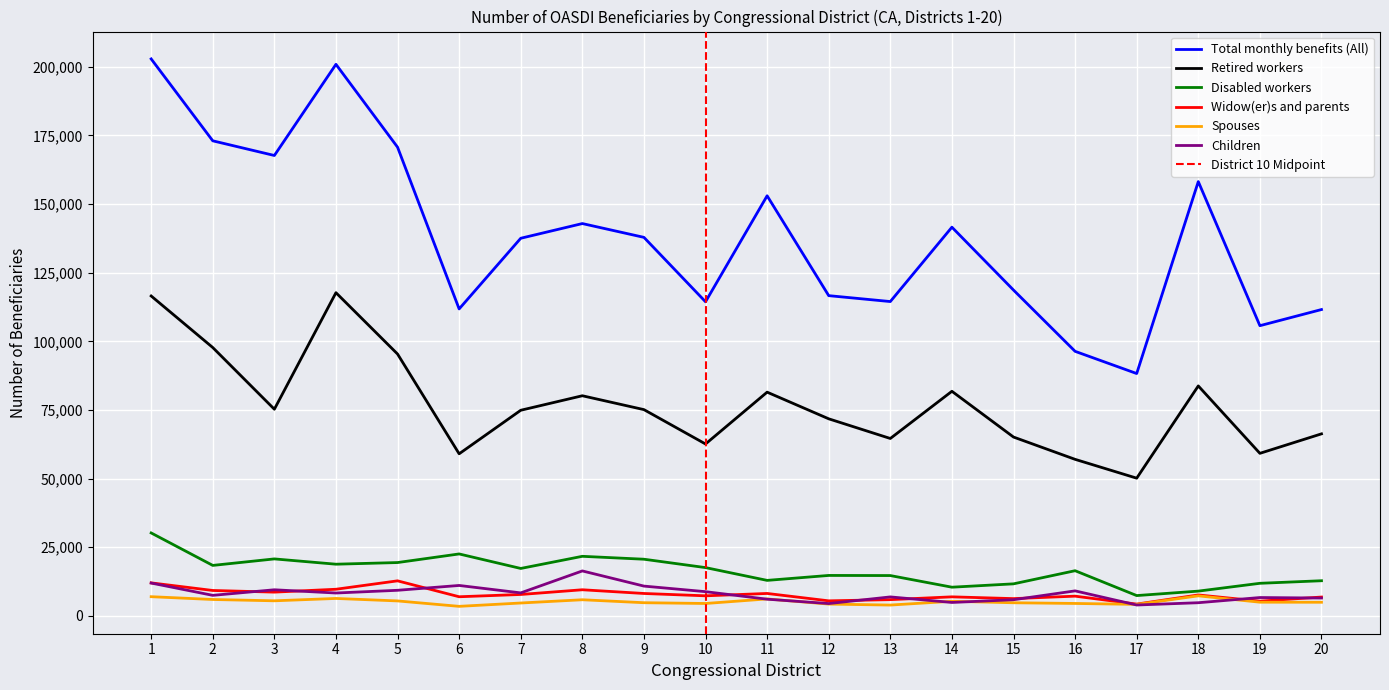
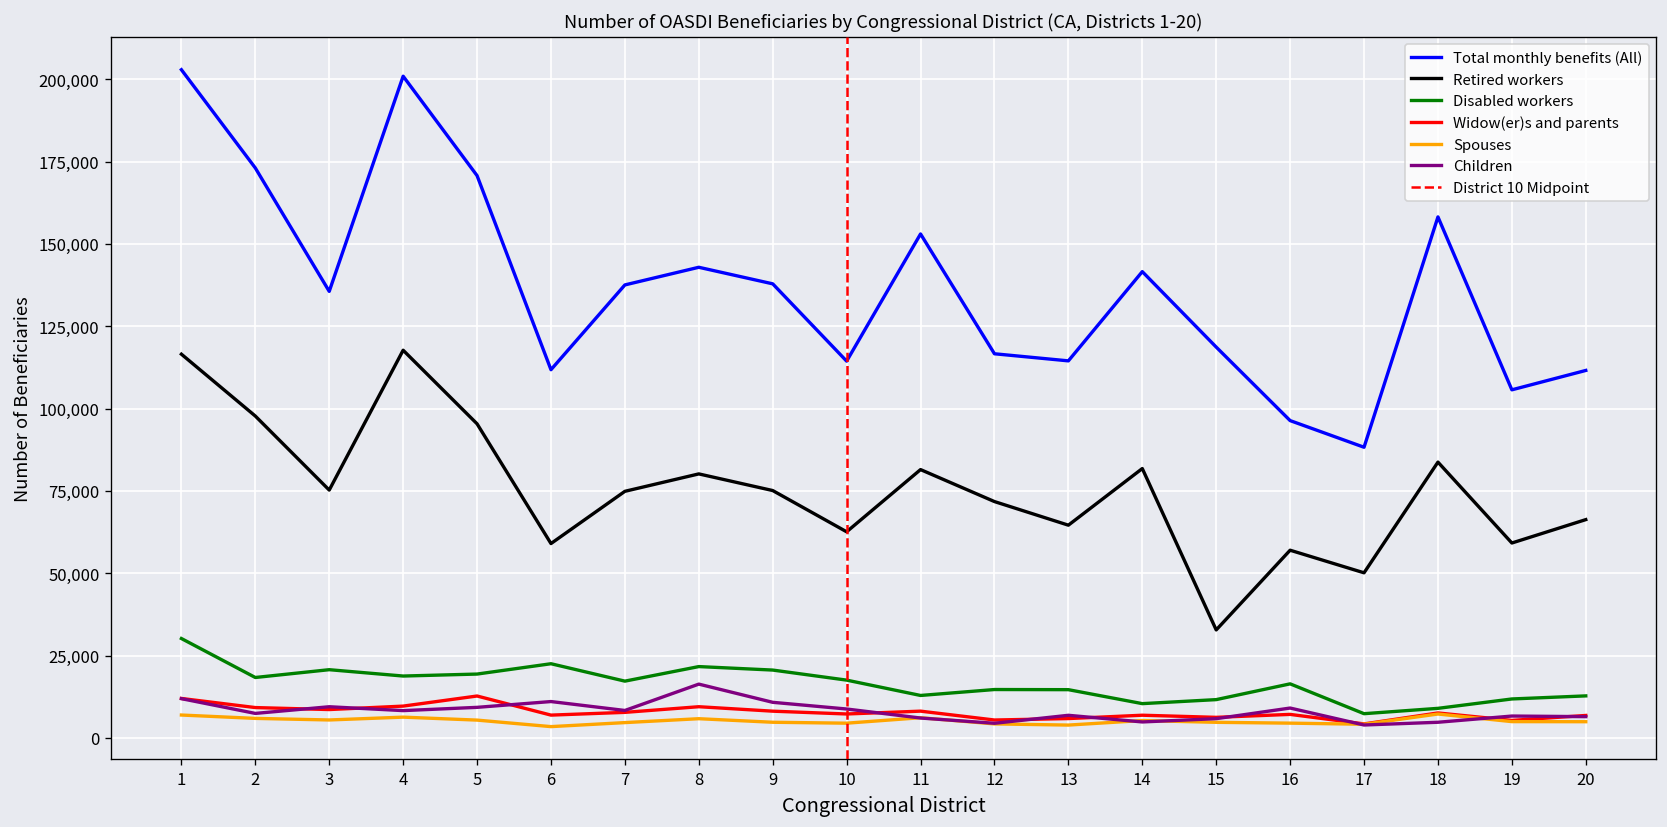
Total monthly benefits (All), 3: 168,000 -> 136,000
Retired workers, 15: 65,000 -> 33,000
